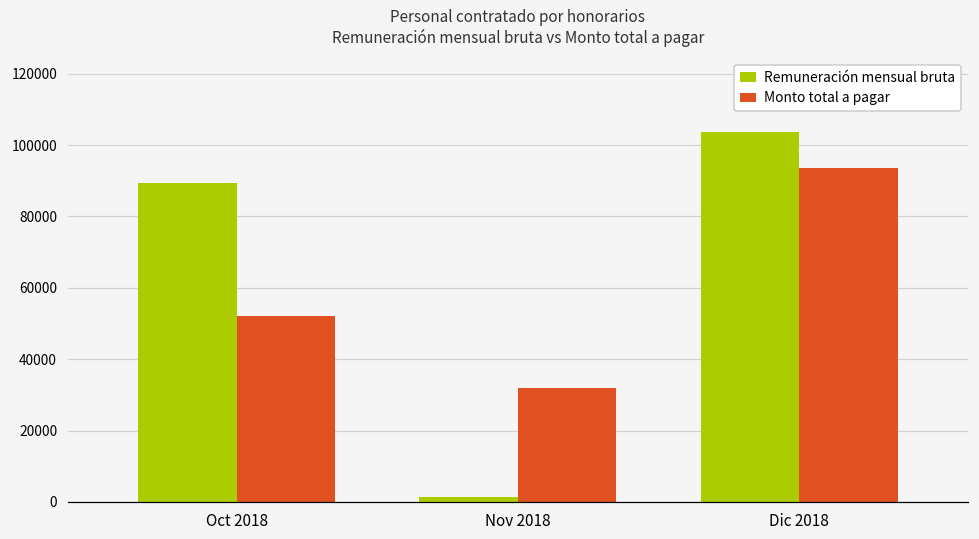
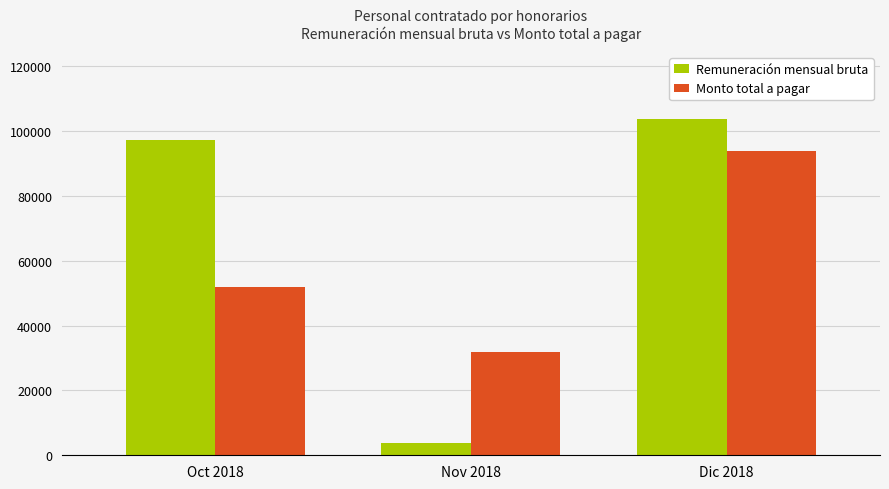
Remuneración mensual bruta, Oct 2018: 89000 -> 97000
Remuneración mensual bruta, Nov 2018: 1000 -> 4000
